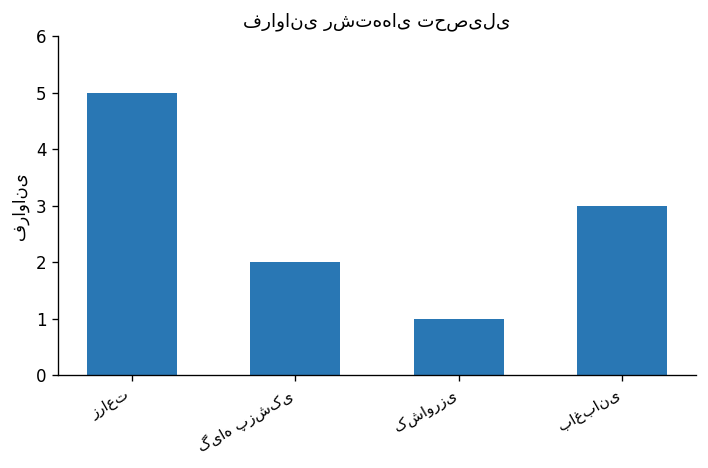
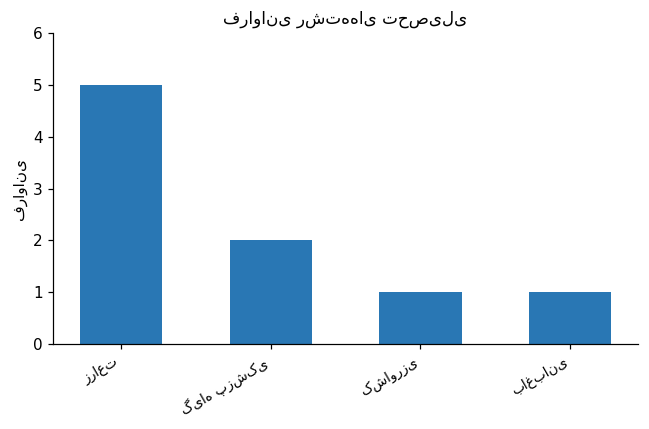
باغبانی: 3 -> 1
